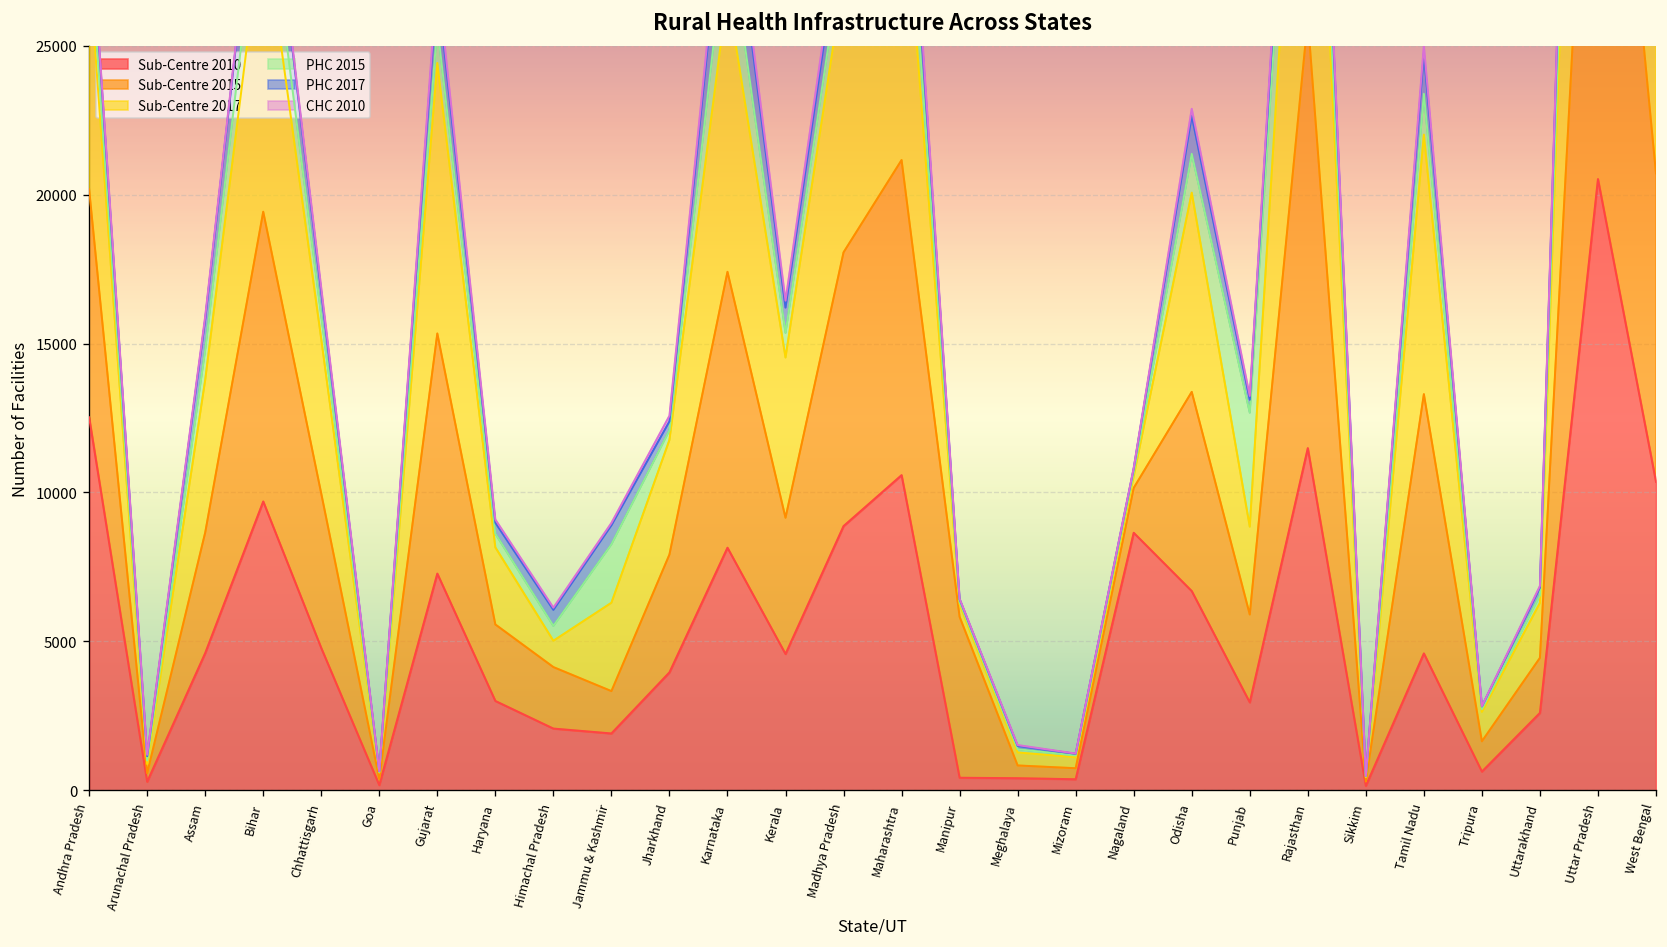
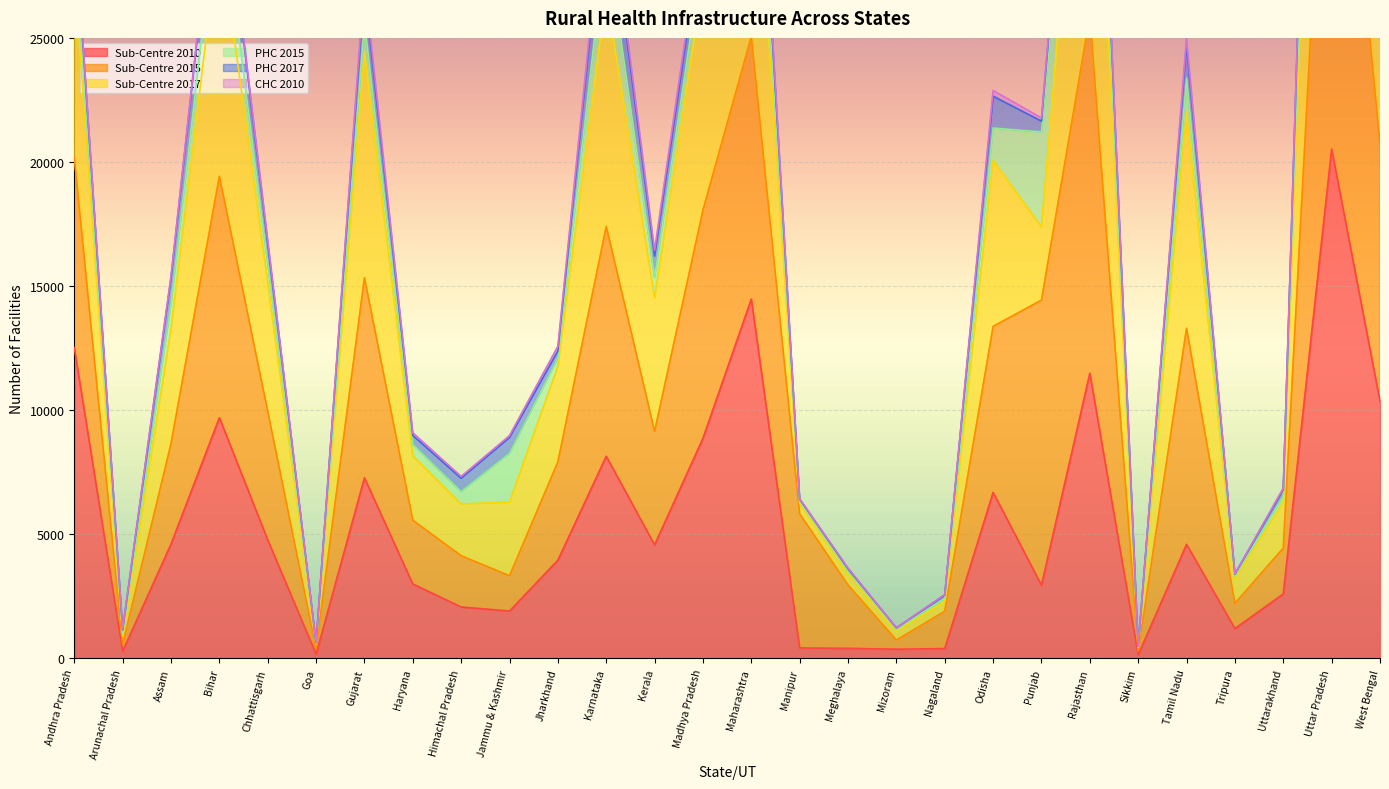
Sub-Centre 2017, Assam: 5100 -> 4600
Sub-Centre 2017, Himachal Pradesh: 900 -> 2100
Sub-Centre 2010, Maharashtra: 10600 -> 14500
Sub-Centre 2015, Meghalaya: 400 -> 2600
Sub-Centre 2010, Nagaland: 8600 -> 400
Sub-Centre 2015, Punjab: 3000 -> 11500
Sub-Centre 2010, Tripura: 600 -> 1200
